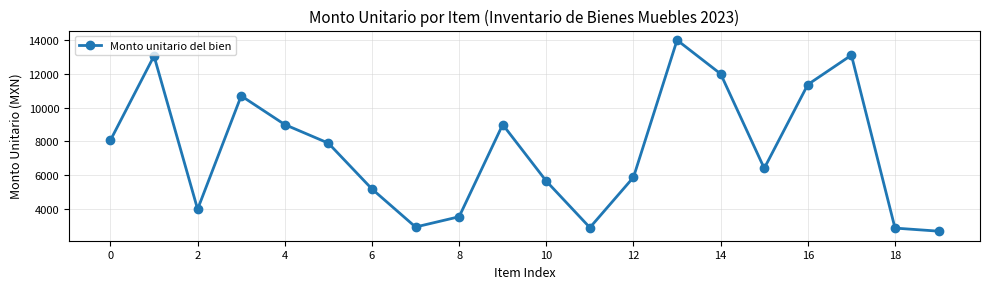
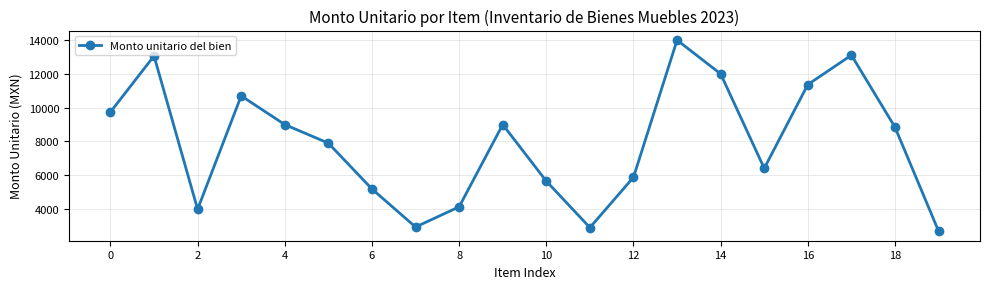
0: 8100 -> 9700
8: 3500 -> 4100
18: 2900 -> 8800
